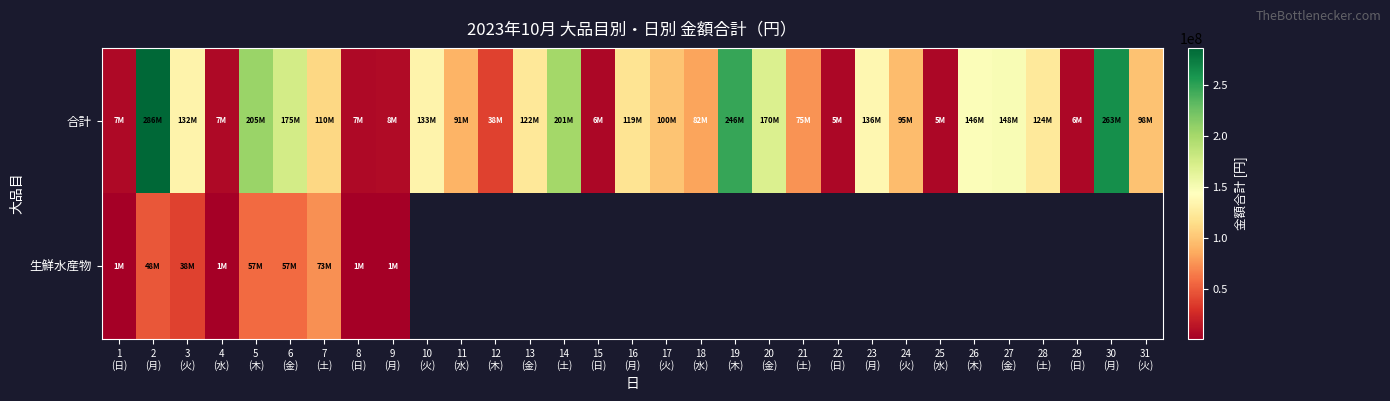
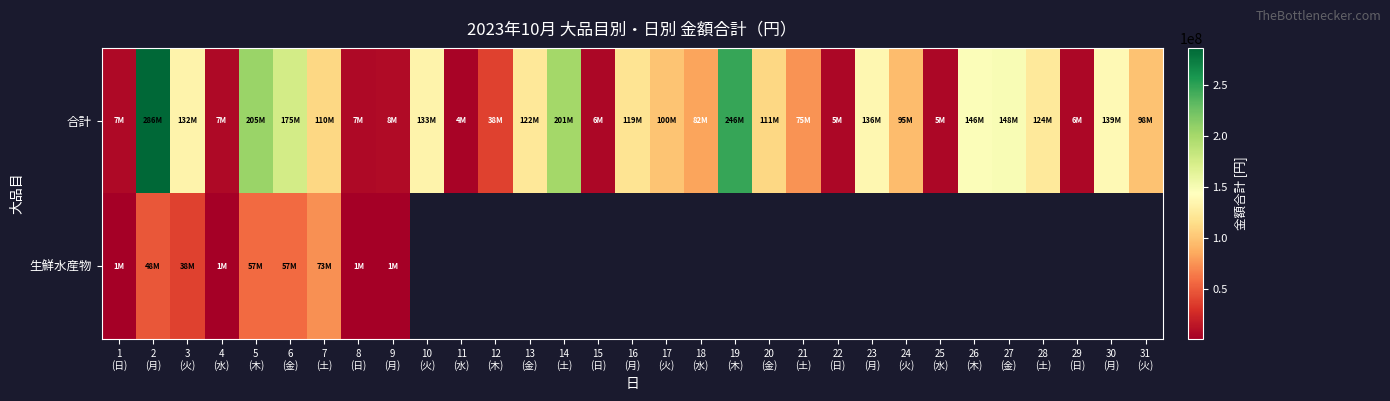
合計, 11 (水): 91M -> 4M
合計, 20 (金): 170M -> 111M
合計, 30 (月): 263M -> 139M
